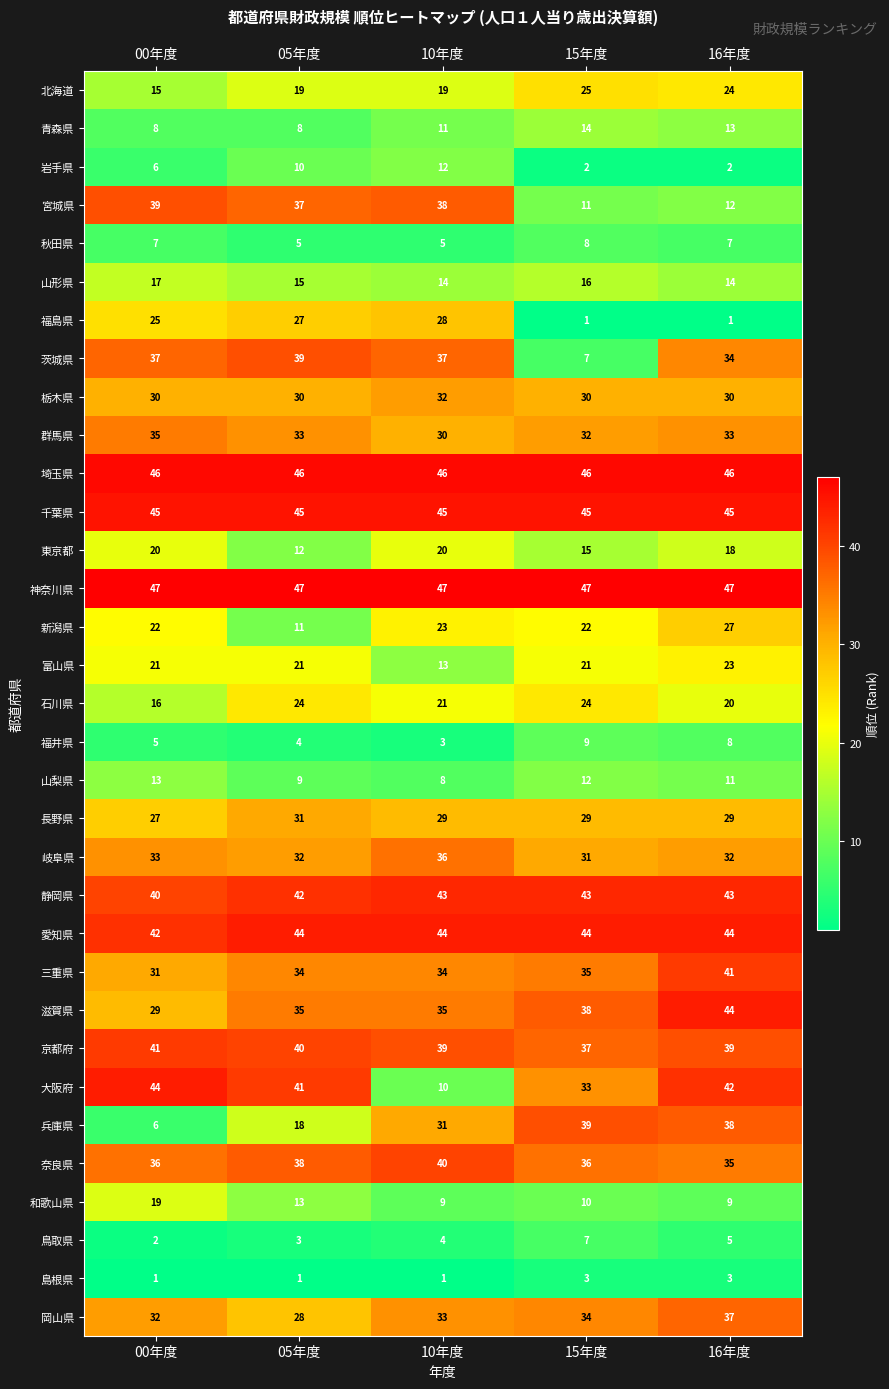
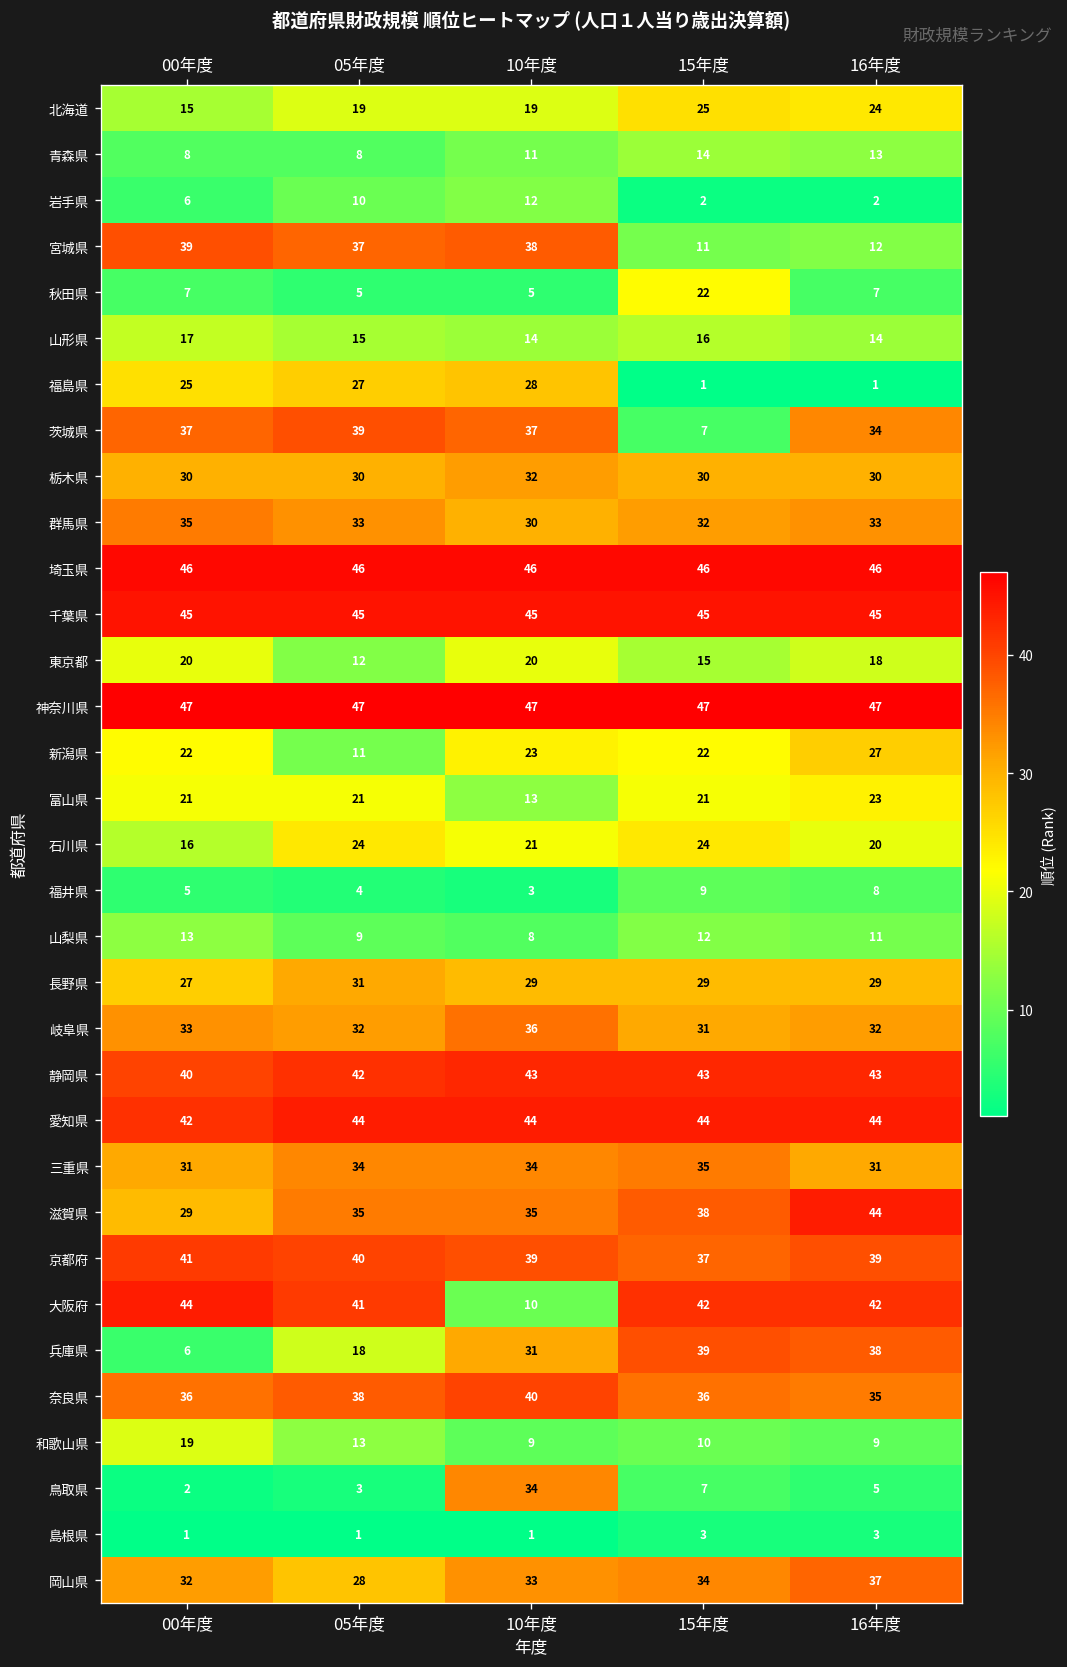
秋田県, 15年度: 8 -> 22
三重県, 16年度: 41 -> 31
大阪府, 15年度: 33 -> 42
鳥取県, 10年度: 4 -> 34
